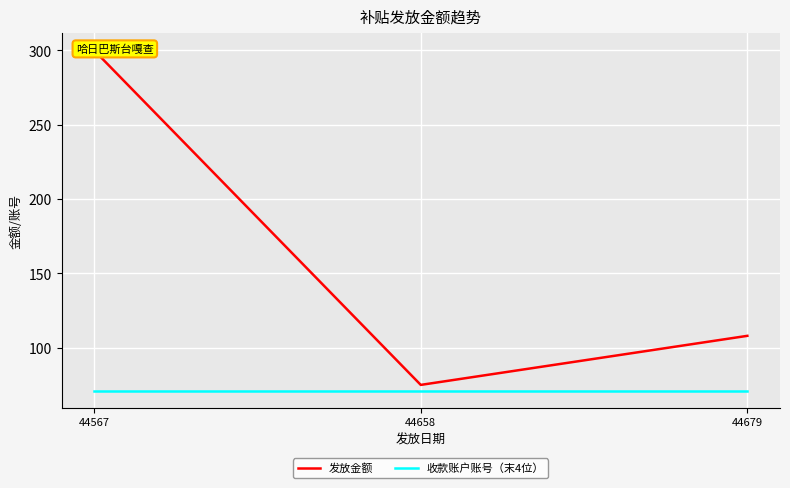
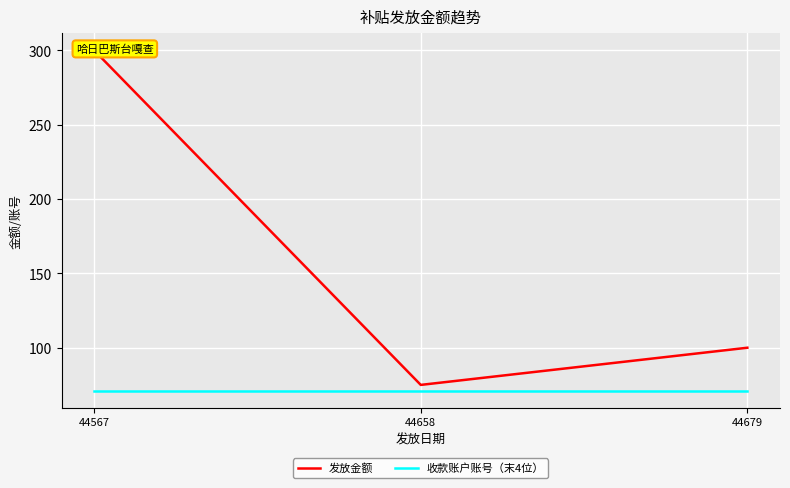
发放金额, 44679: 108 -> 100
